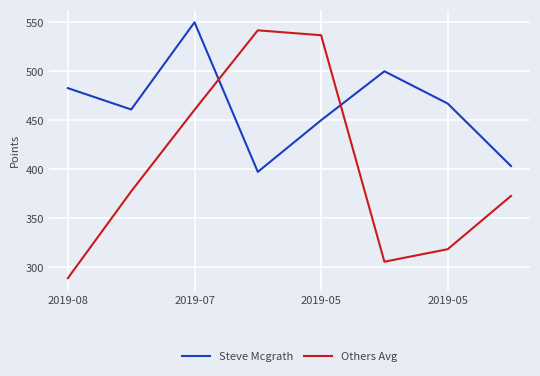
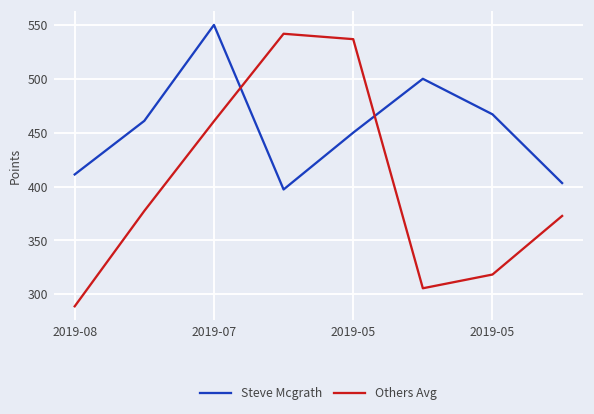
Steve Mcgrath, 2019-08: 480 -> 410
